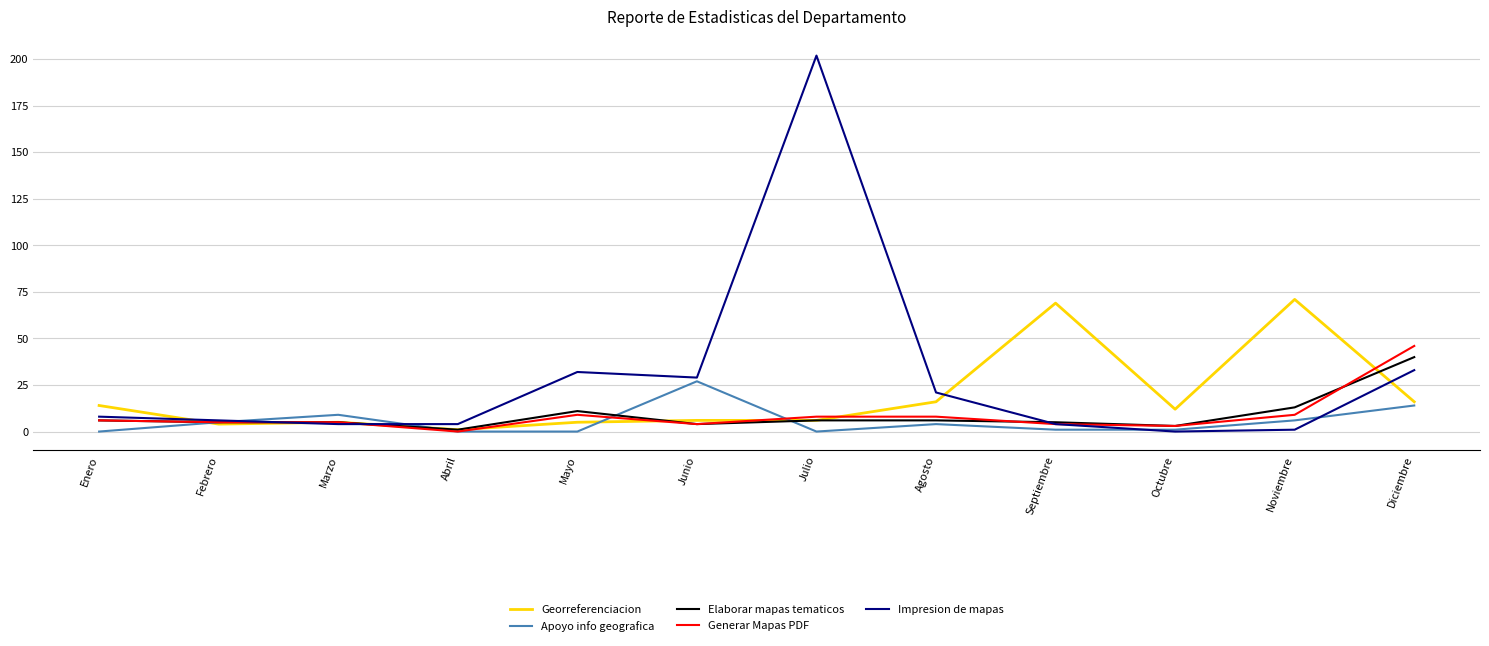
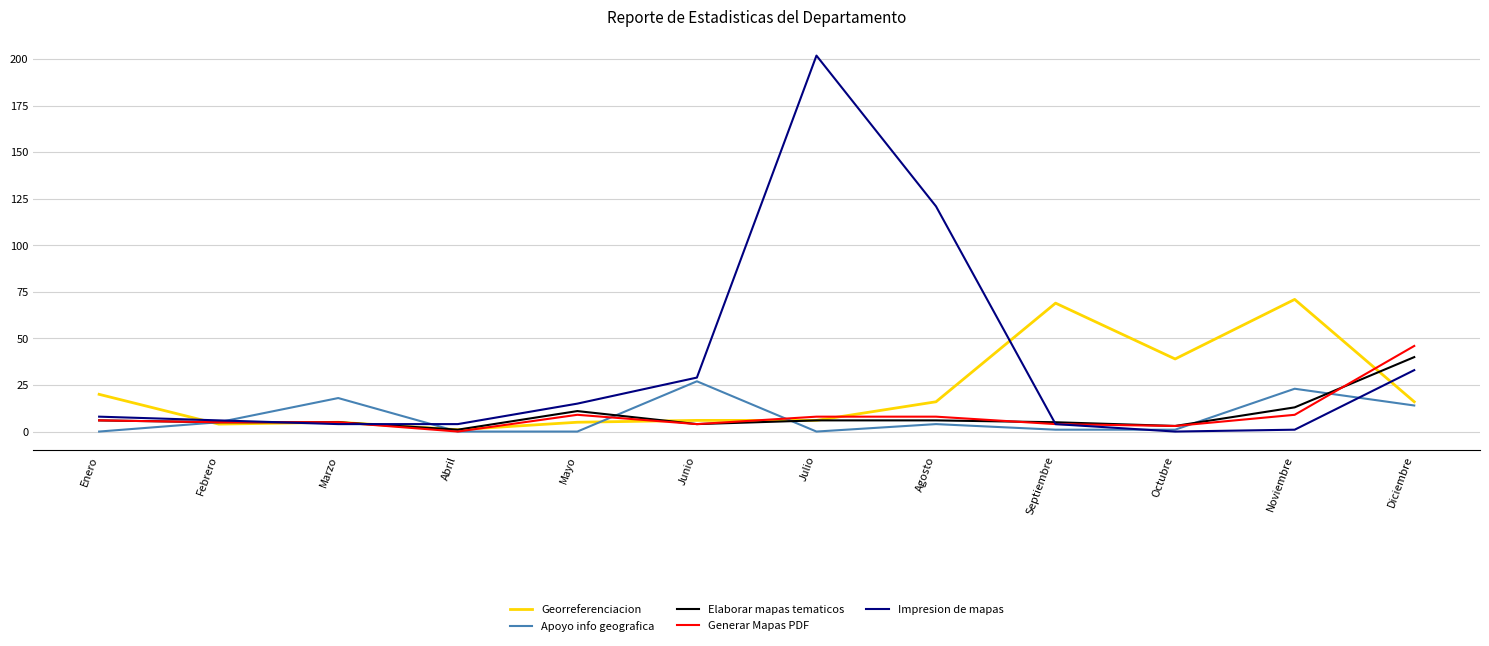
Georreferenciacion, Enero: 14 -> 20
Apoyo info geografica, Marzo: 9 -> 18
Impresion de mapas, Mayo: 32 -> 15
Impresion de mapas, Agosto: 21 -> 121
Georreferenciacion, Octubre: 12 -> 39
Apoyo info geografica, Noviembre: 6 -> 23
